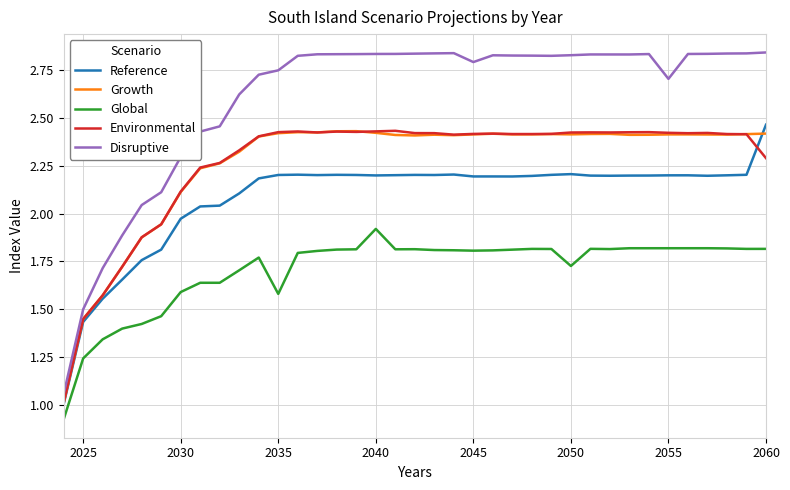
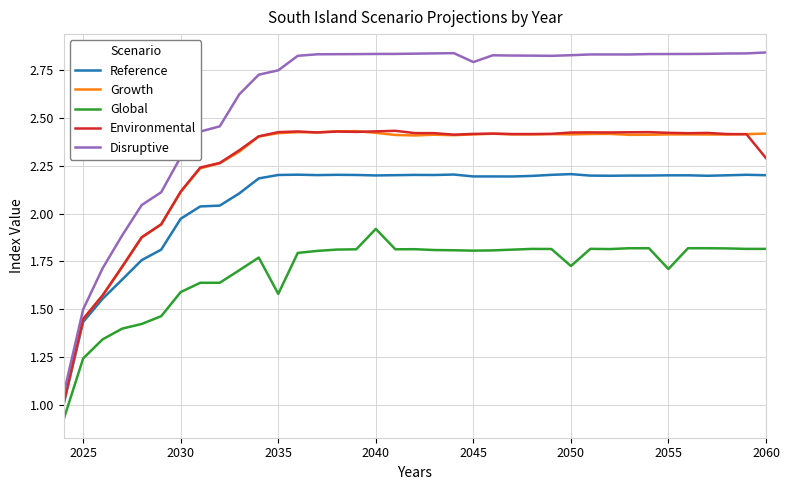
Global, 2055: 1.82 -> 1.71
Disruptive, 2055: 2.70 -> 2.83
Reference, 2060: 2.46 -> 2.20
